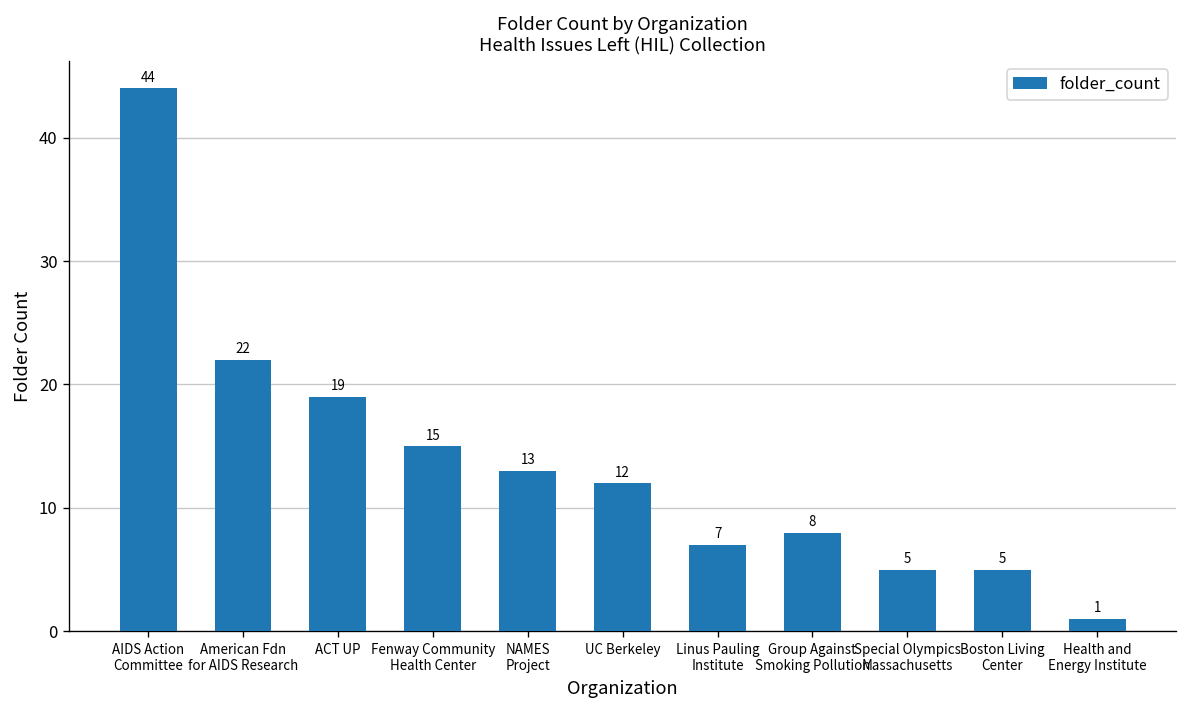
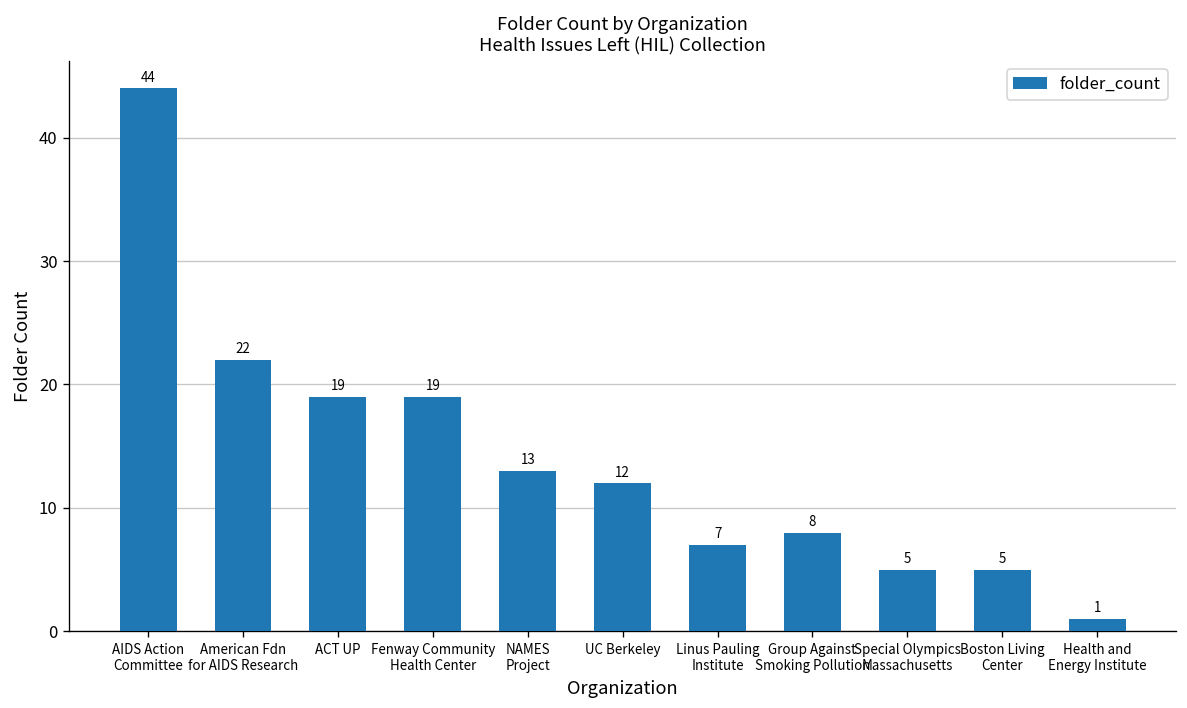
Fenway Community Health Center: 15 -> 19
